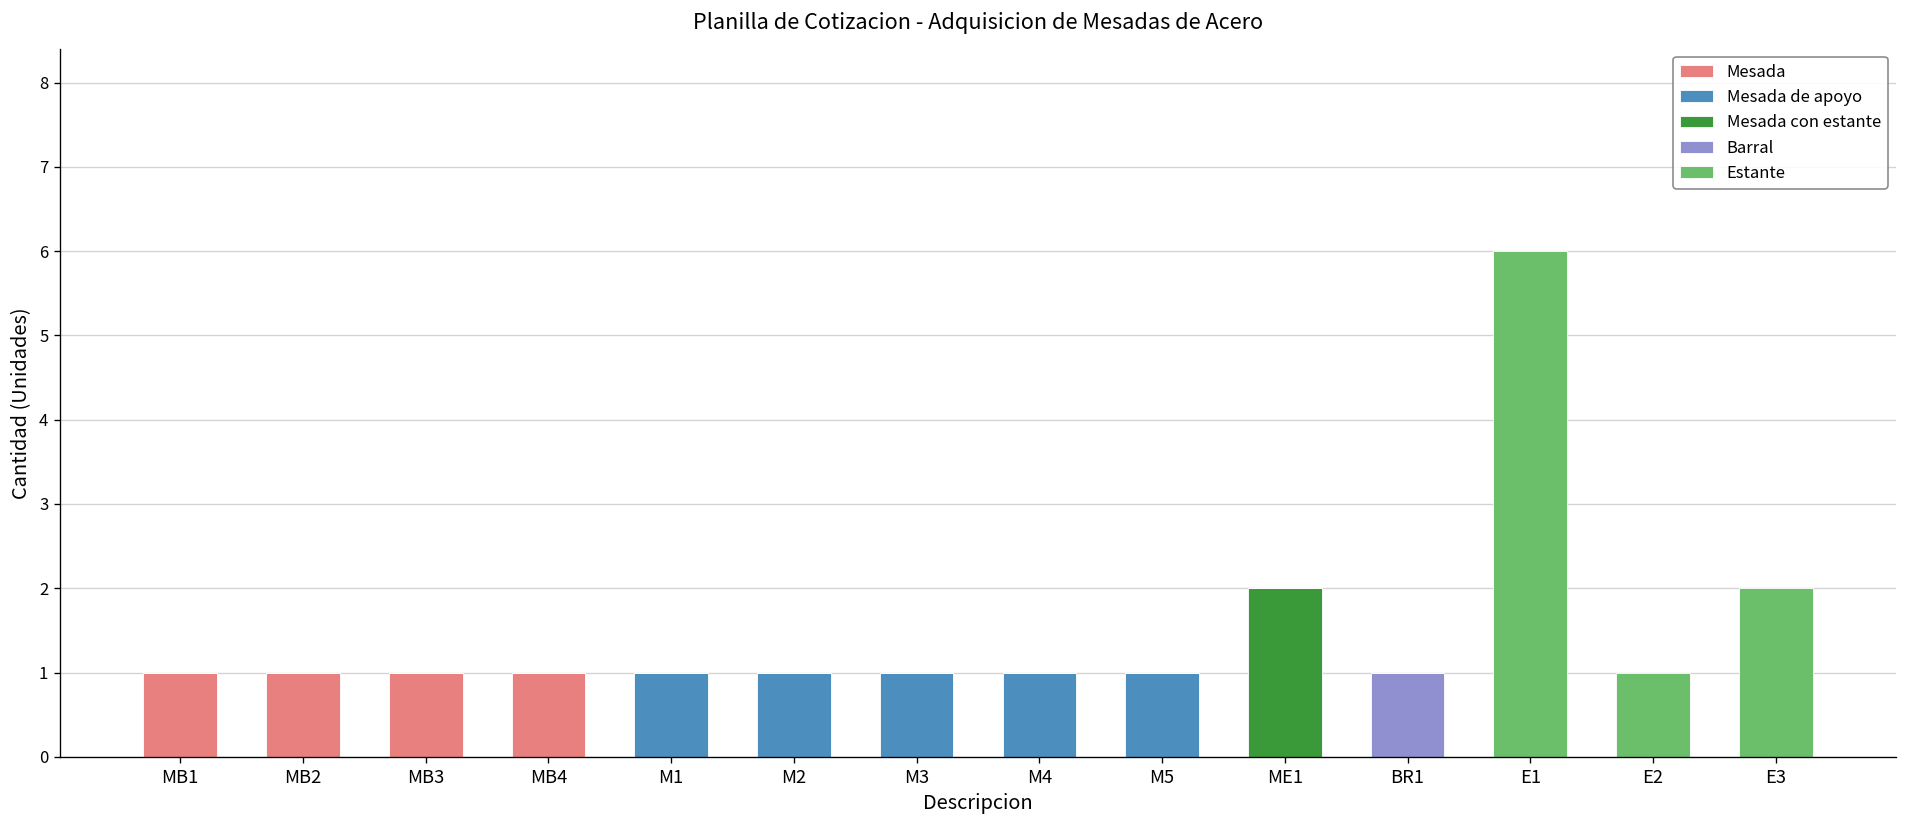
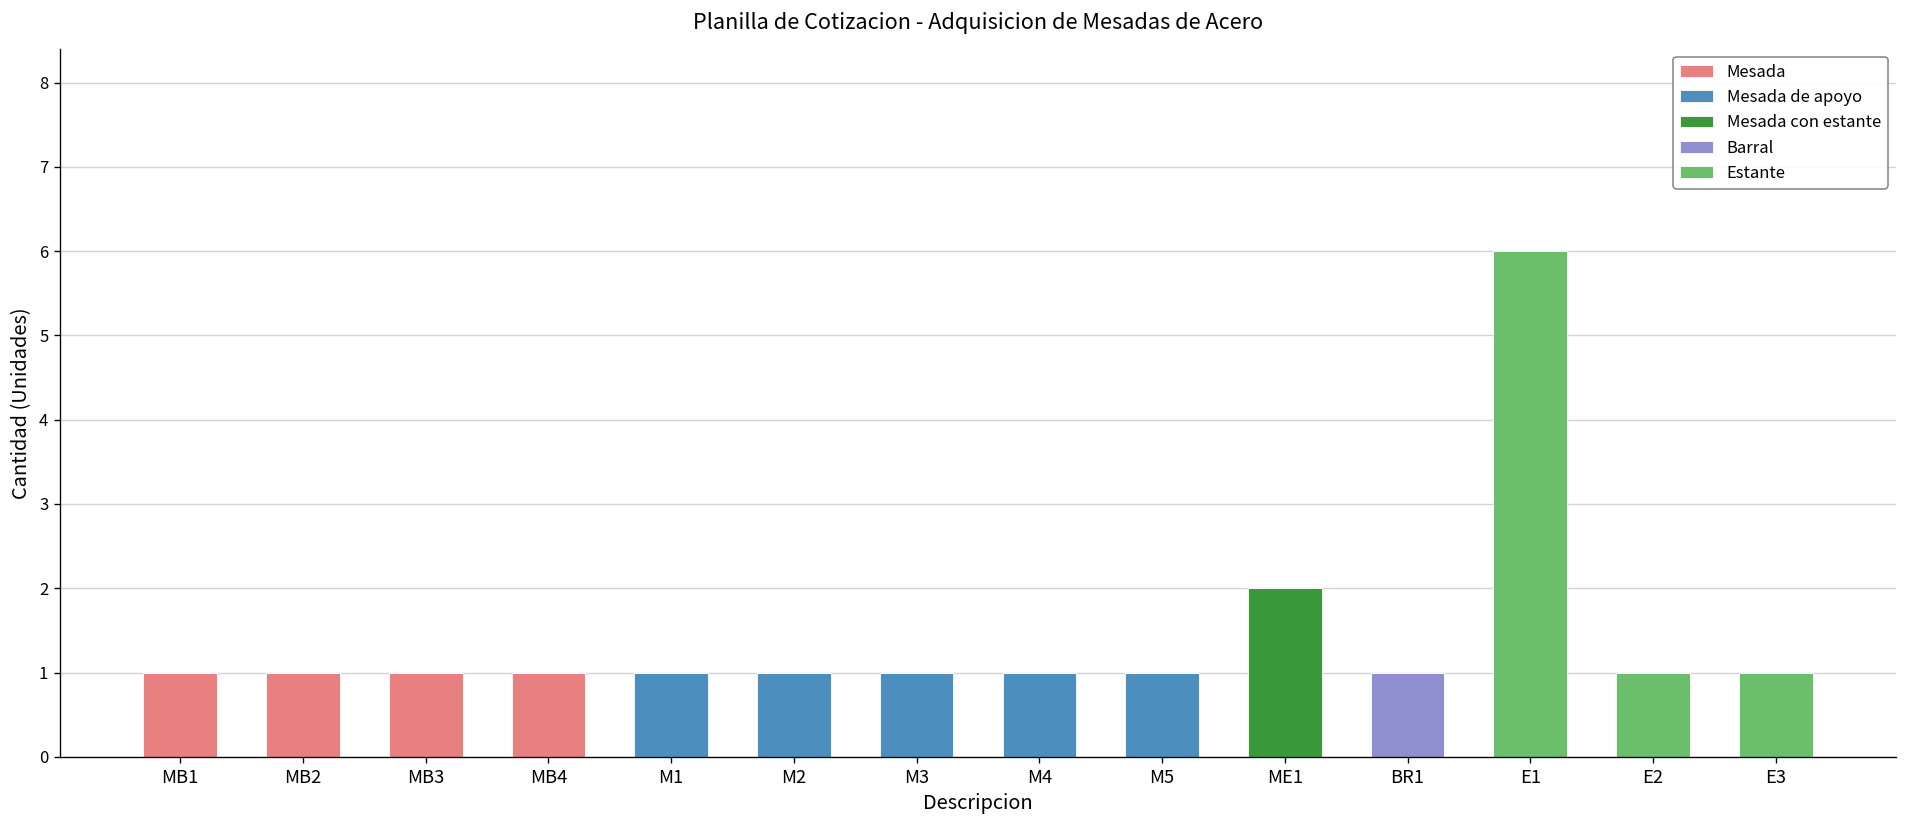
Estante, E3: 2 -> 1
